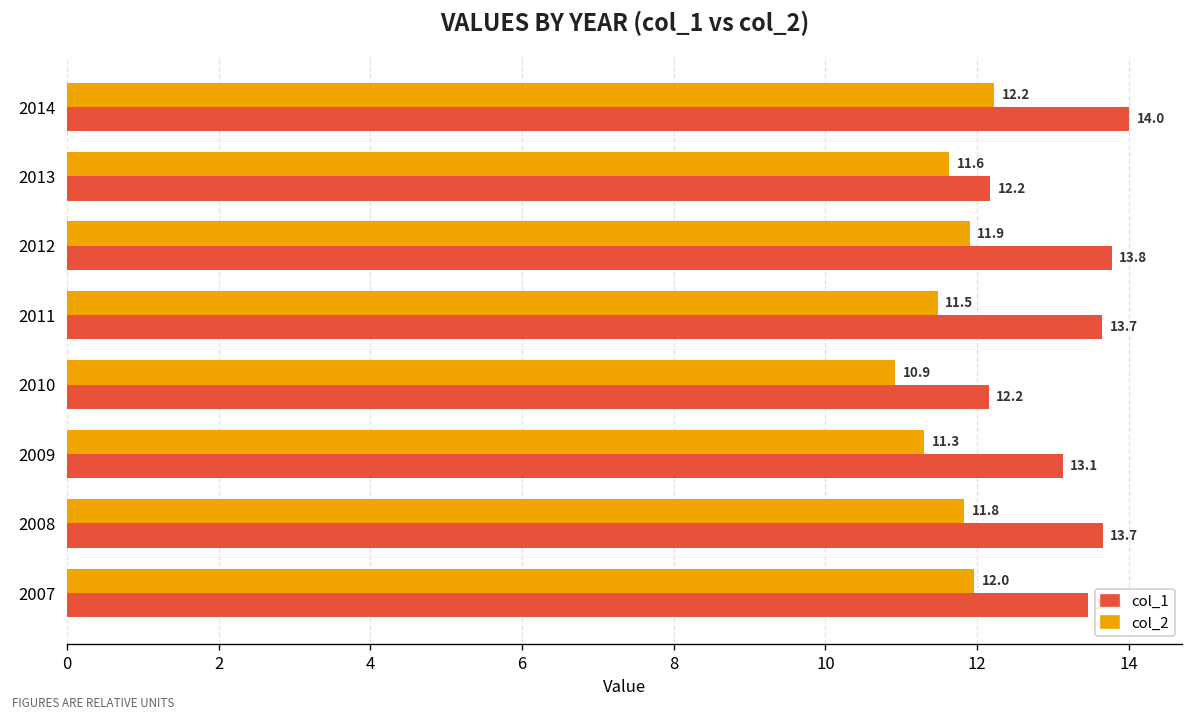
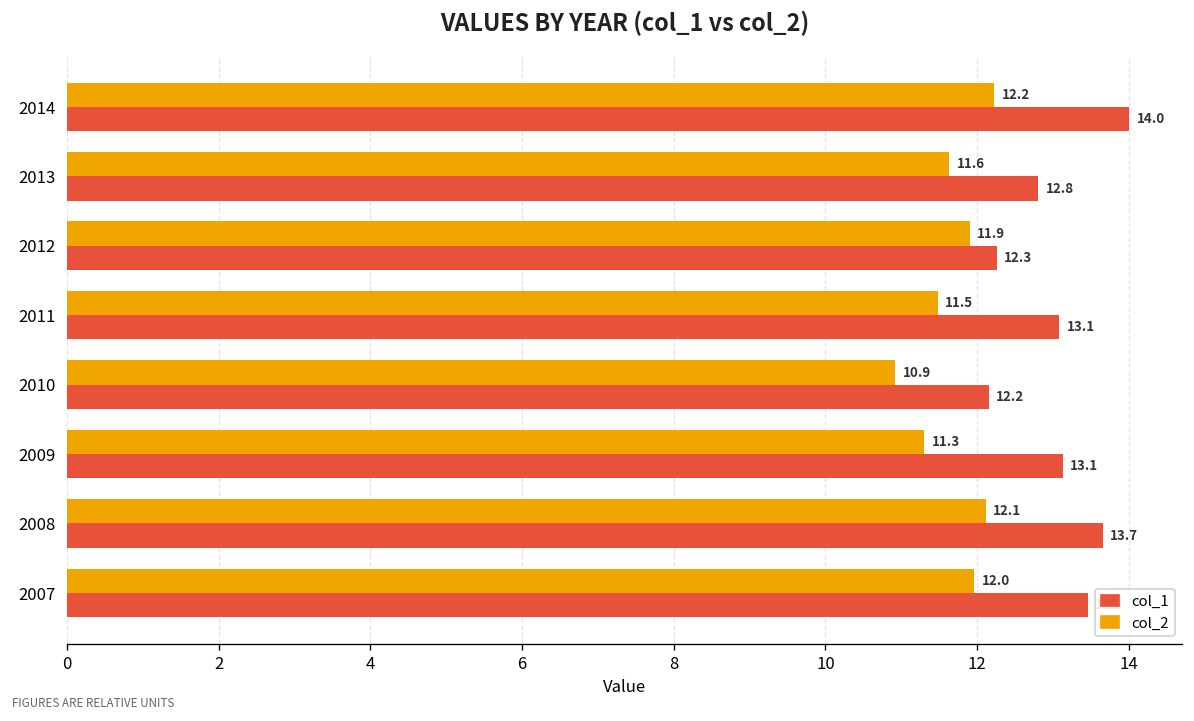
col_1, 2013: 12.2 -> 12.8
col_1, 2012: 13.8 -> 12.3
col_1, 2011: 13.7 -> 13.1
col_2, 2008: 11.8 -> 12.1
